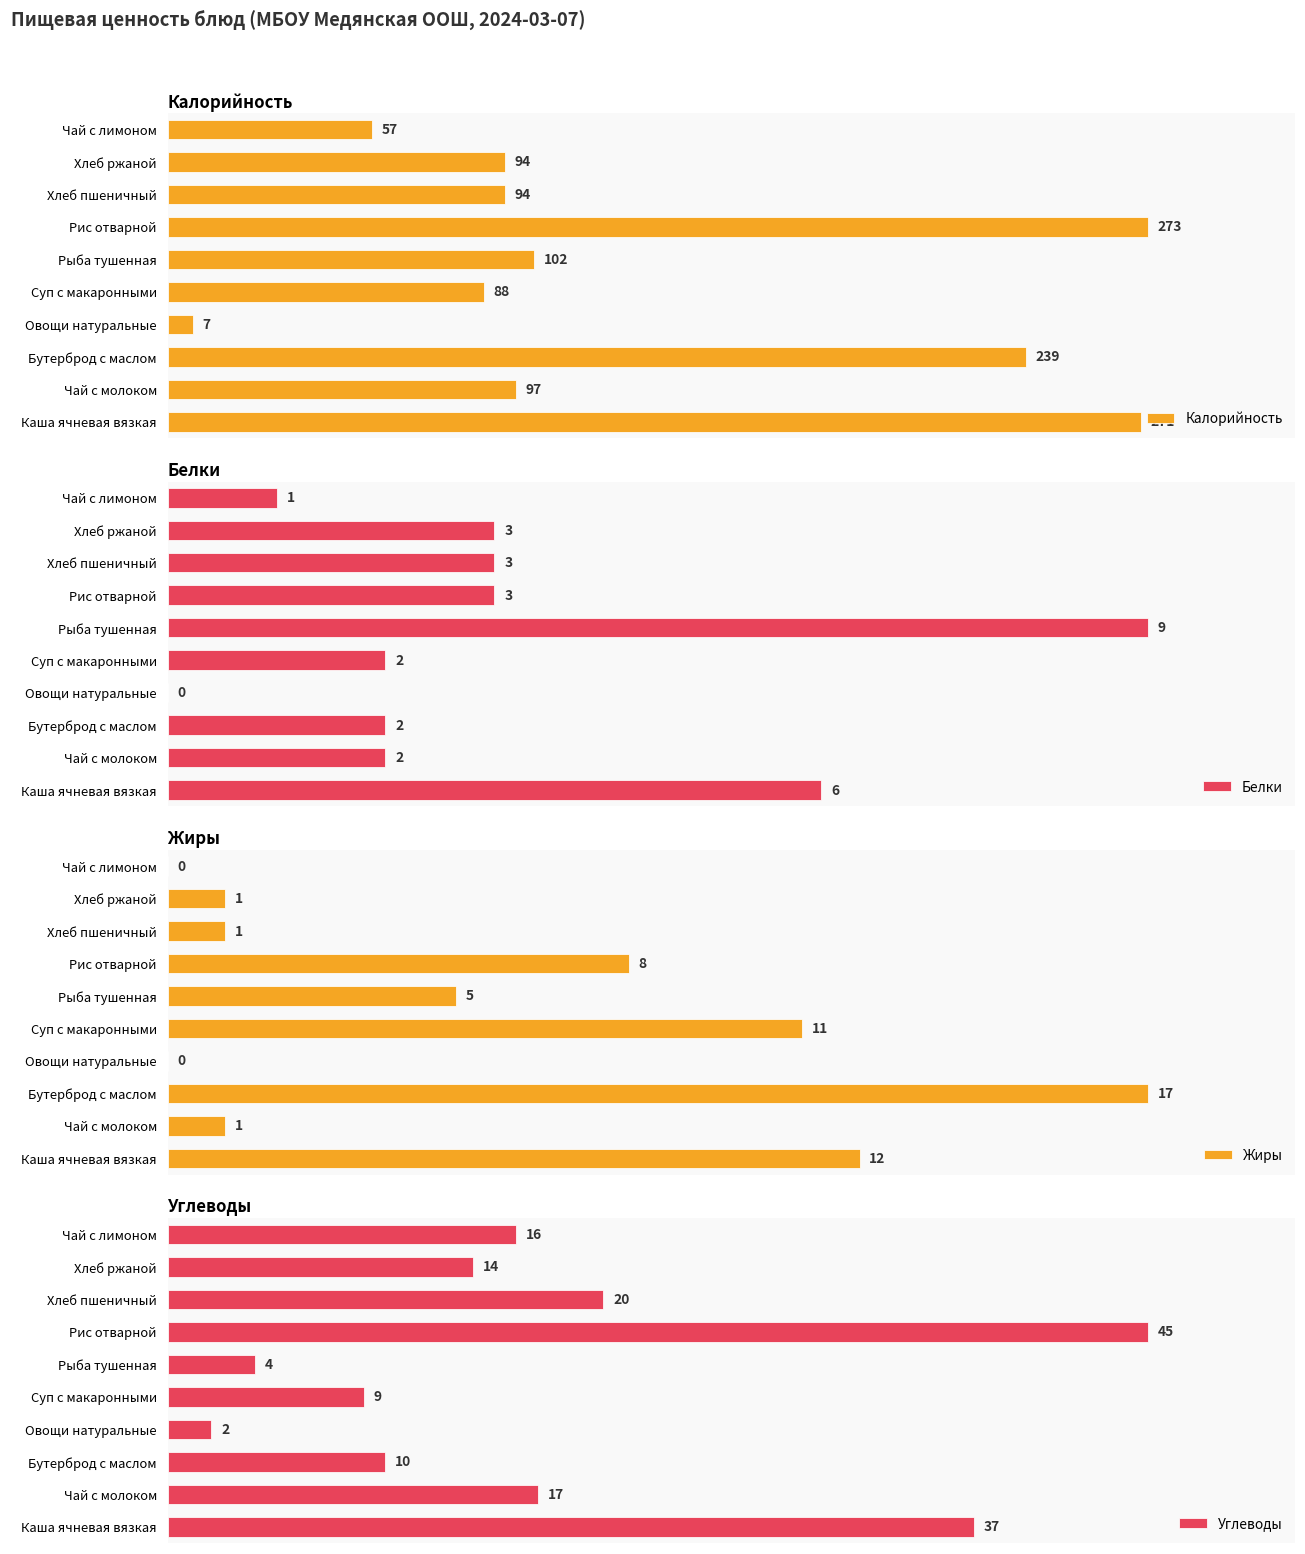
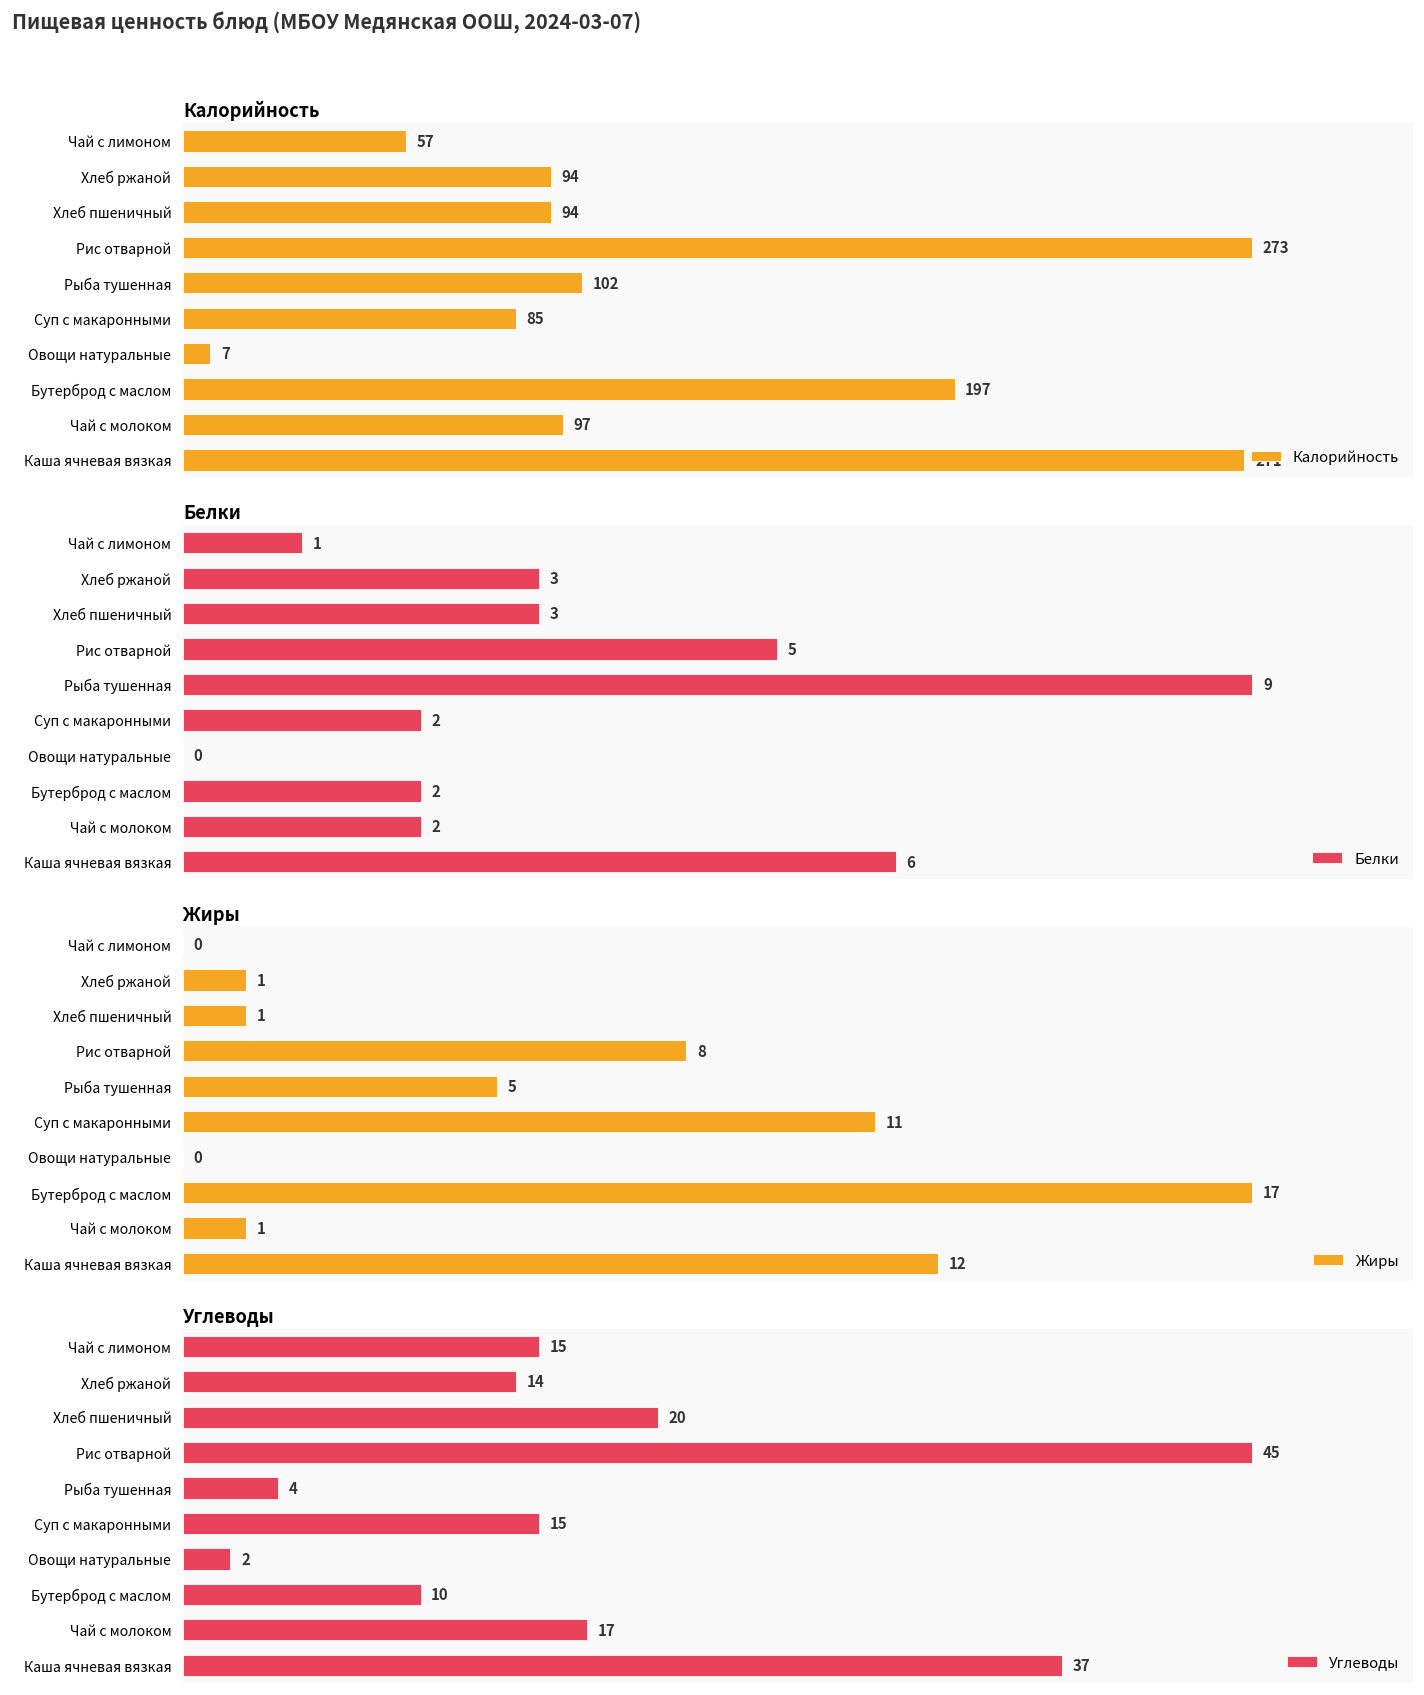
Калорийность, Суп с макаронными: 88 -> 85
Калорийность, Бутерброд с маслом: 239 -> 197
Белки, Рис отварной: 3 -> 5
Углеводы, Чай с лимоном: 16 -> 15
Углеводы, Суп с макаронными: 9 -> 15
